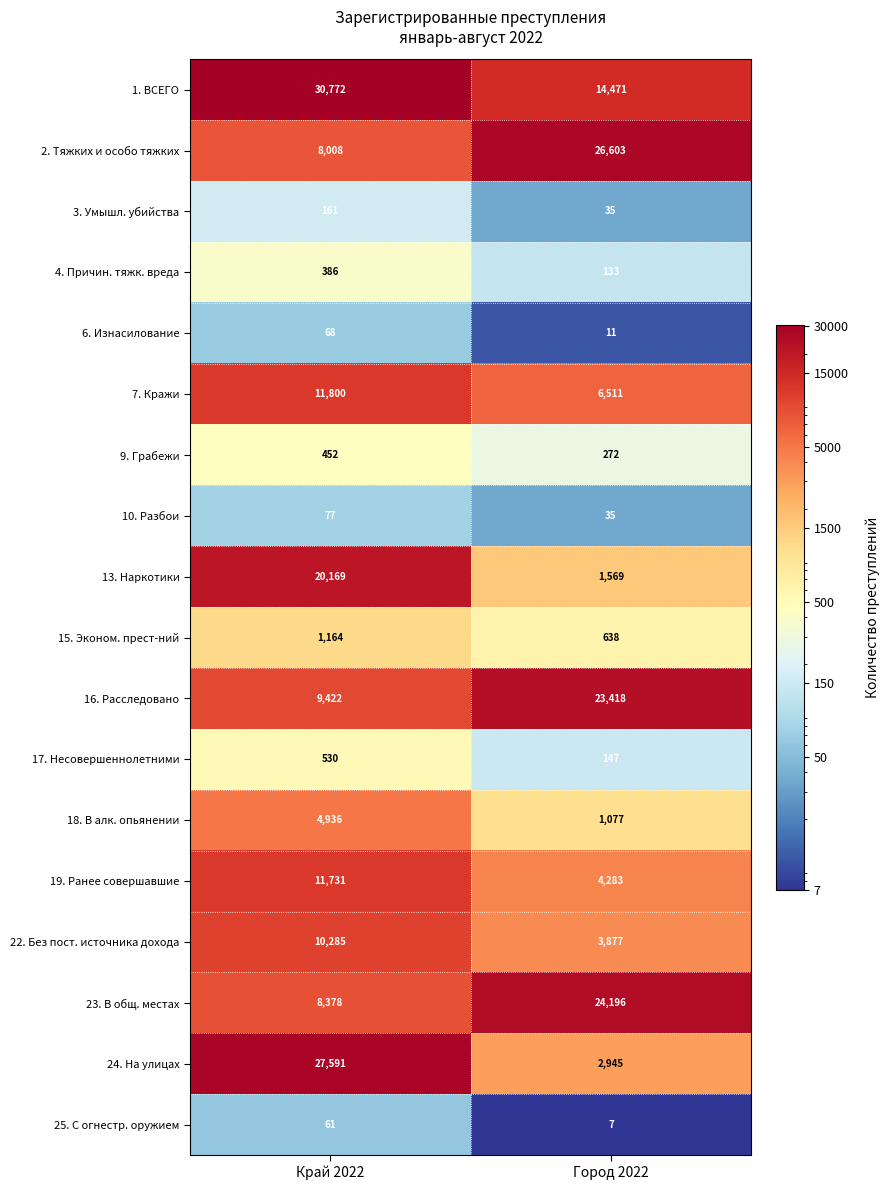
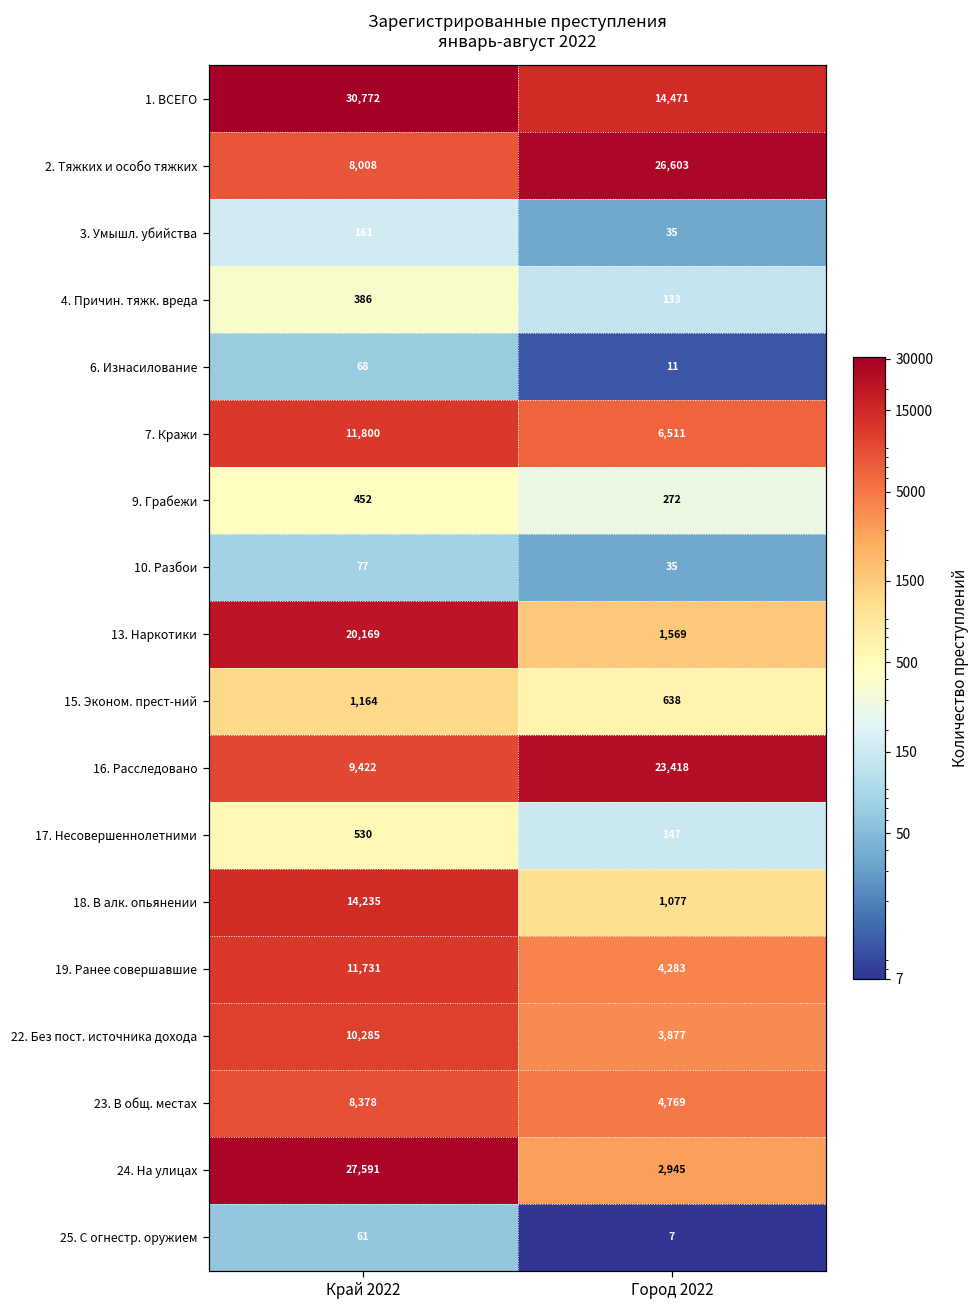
18. В алк. опьянении, Край 2022: 4,936 -> 14,235
23. В общ. местах, Город 2022: 24,196 -> 4,769
